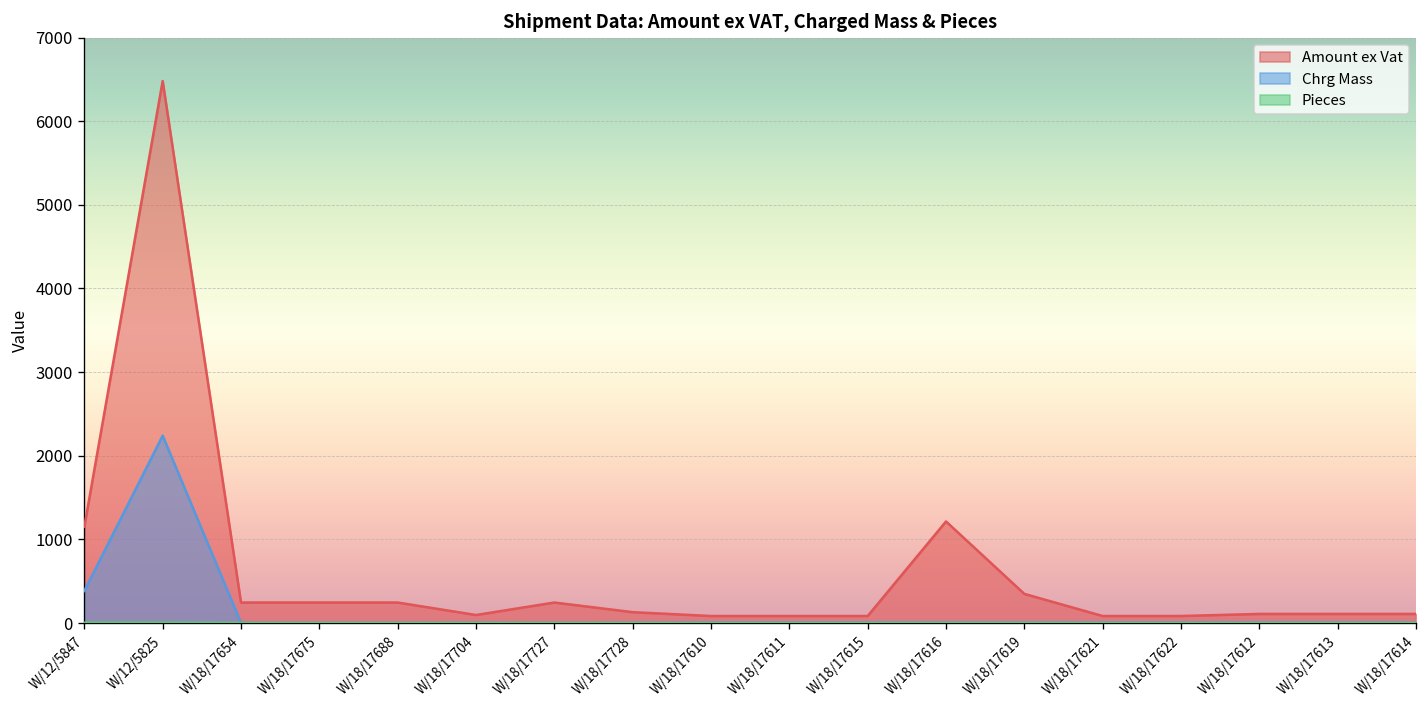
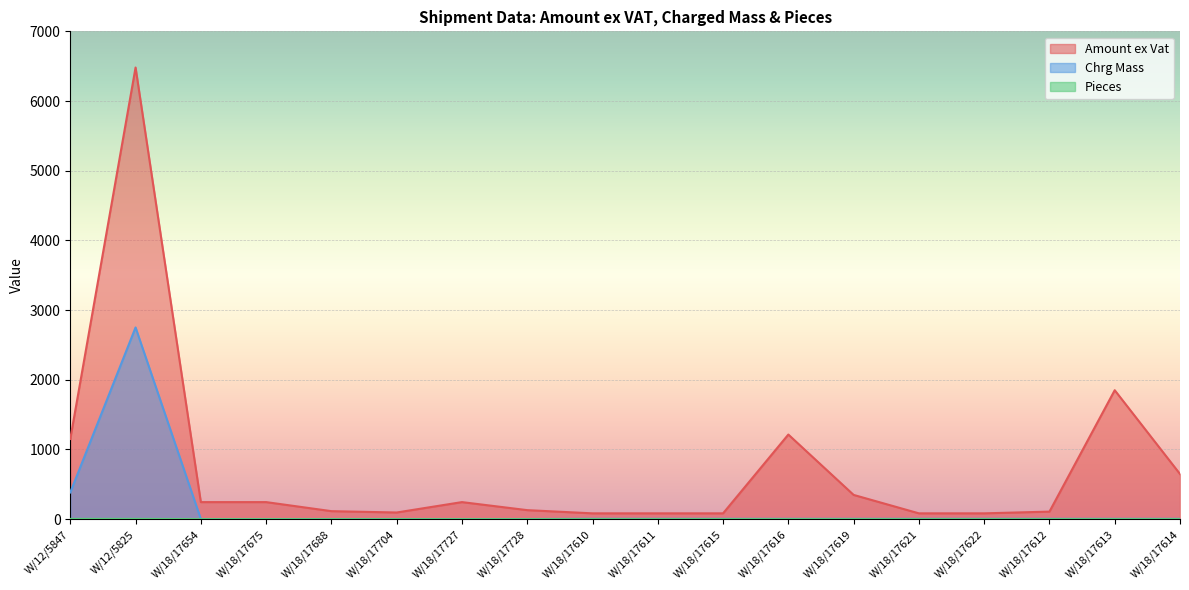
Chrg Mass, W/12/5825: 2200 -> 2800
Amount ex Vat, W/18/17688: 200 -> 100
Amount ex Vat, W/18/17613: 100 -> 1900
Amount ex Vat, W/18/17614: 100 -> 600
